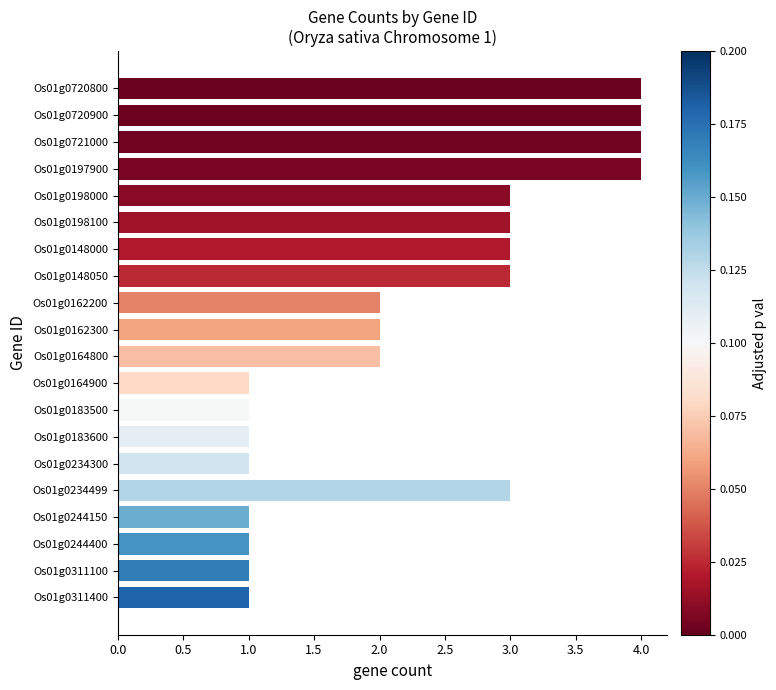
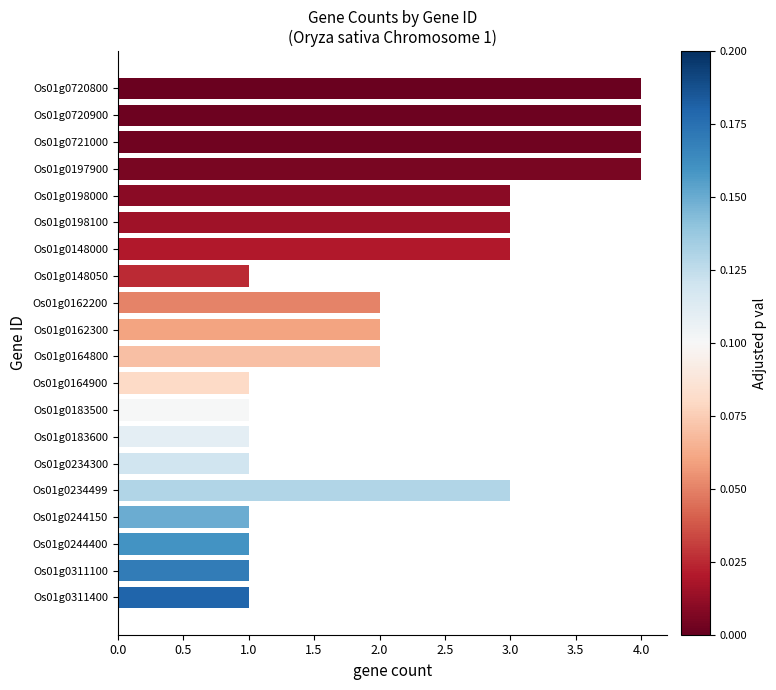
Os01g0148050: 3 -> 1
